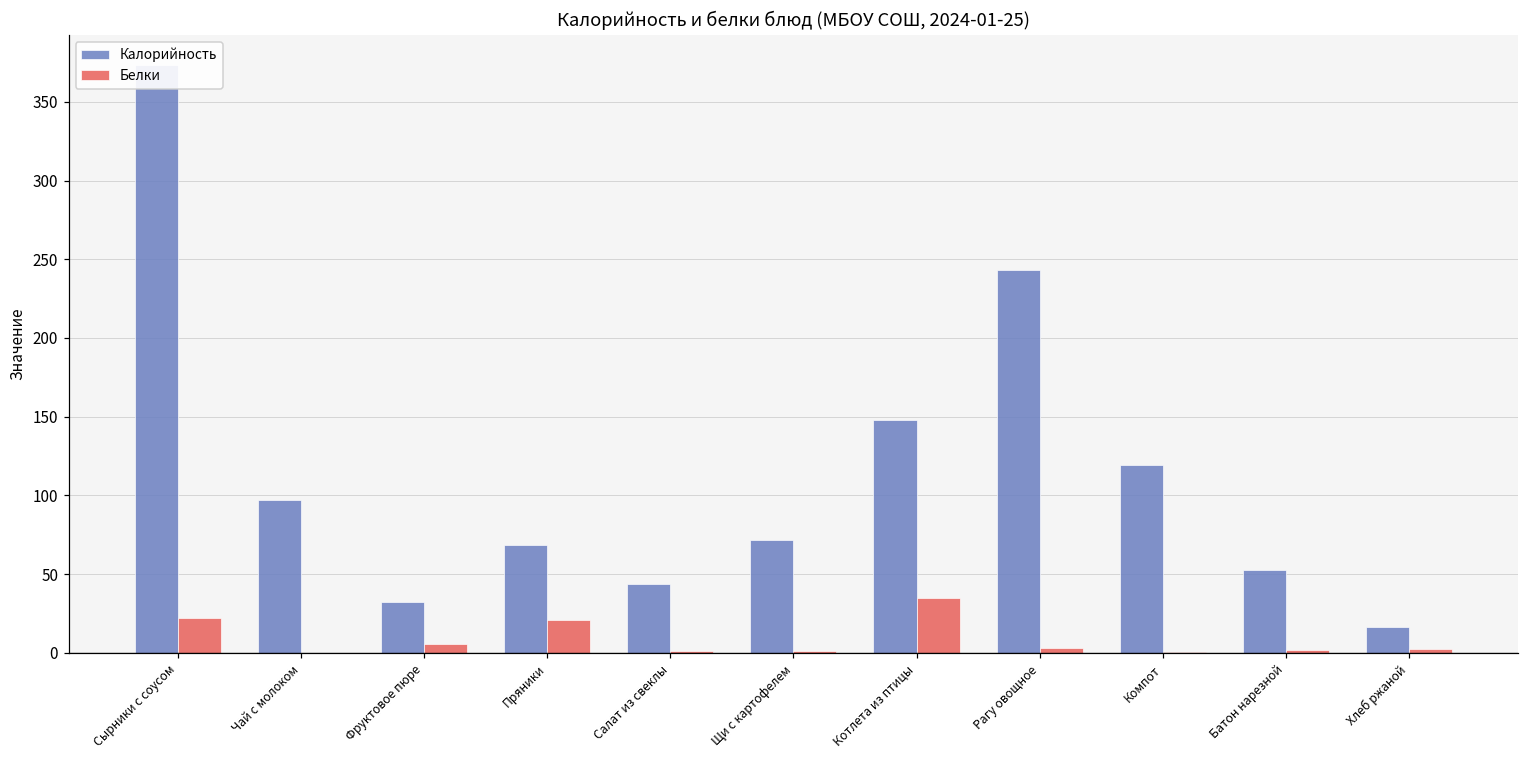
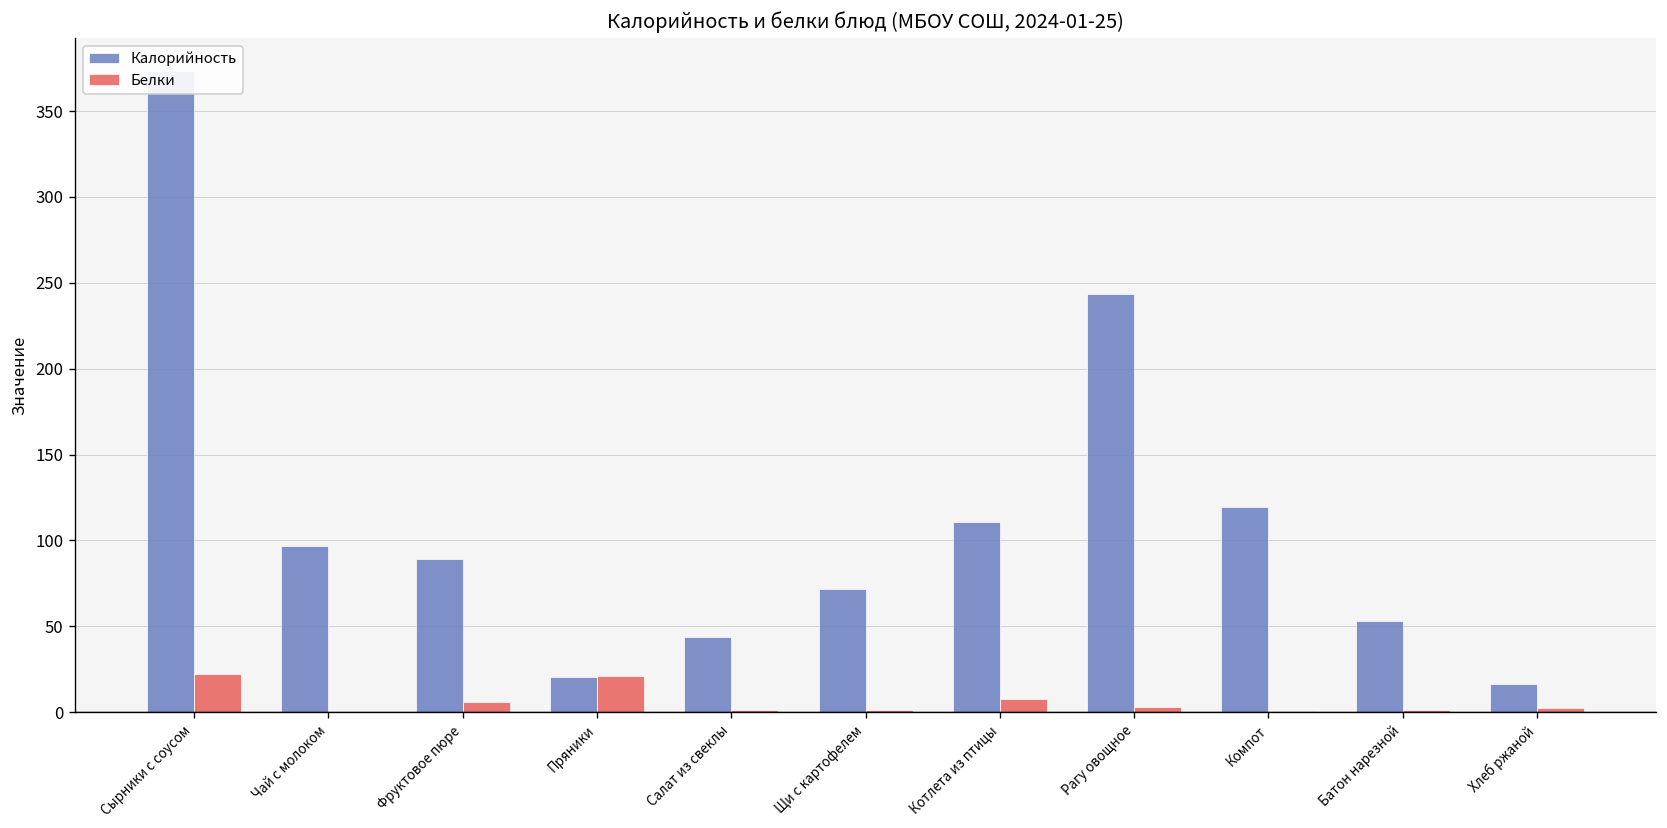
Калорийность, Фруктовое пюре: 32 -> 89
Калорийность, Пряники: 69 -> 20
Калорийность, Котлета из птицы: 148 -> 111
Белки, Котлета из птицы: 35 -> 8
